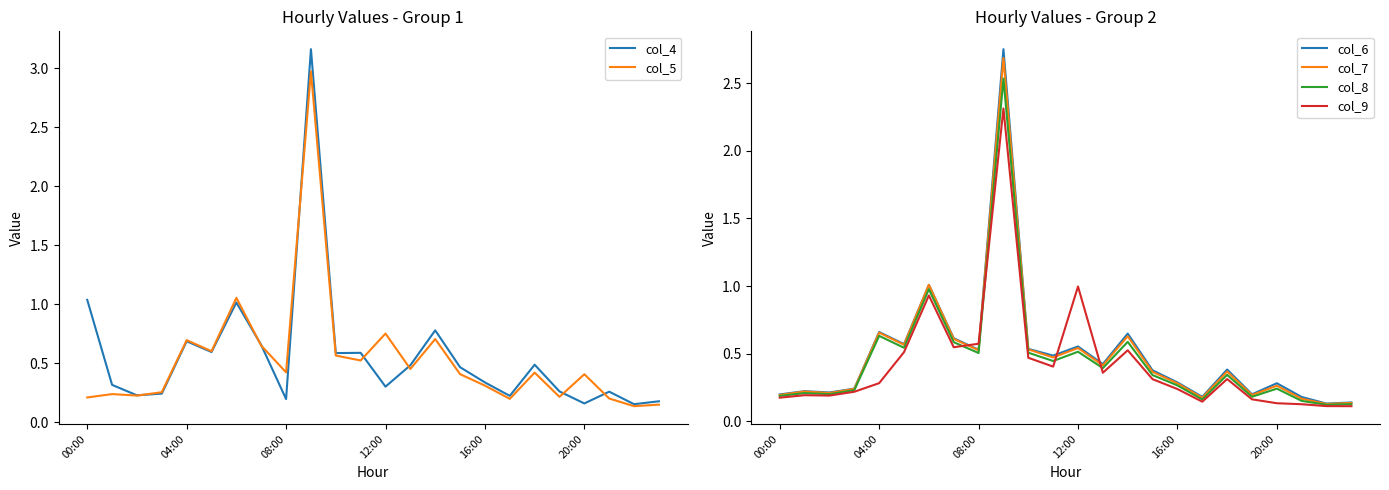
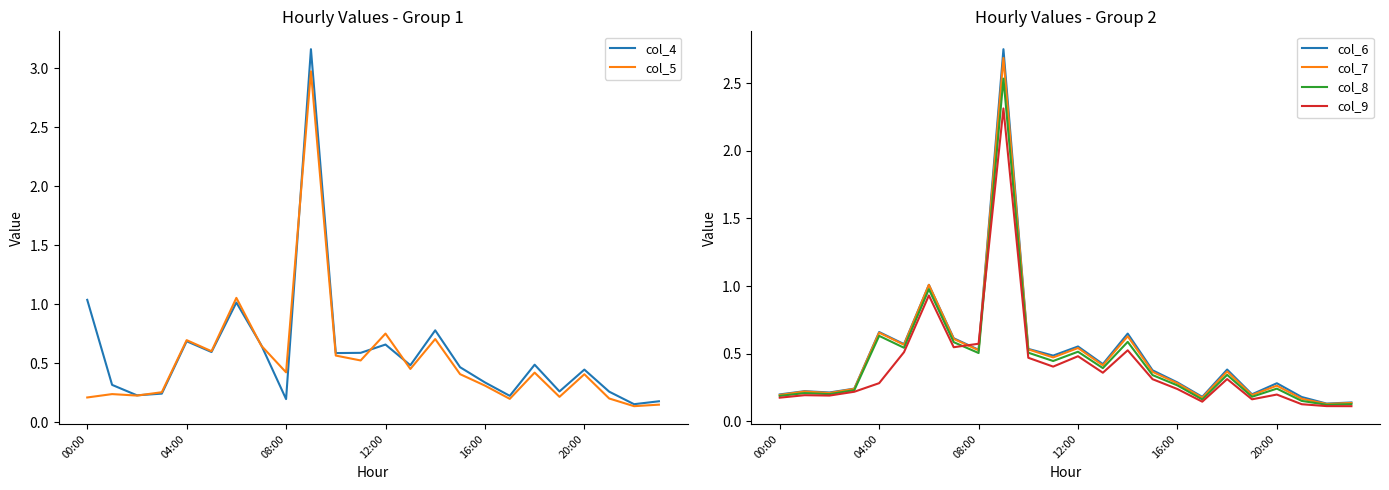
Hourly Values - Group 1, col_4, 12:00: 0.30 -> 0.66
Hourly Values - Group 1, col_4, 20:00: 0.16 -> 0.45
Hourly Values - Group 2, col_9, 12:00: 1.00 -> 0.48
Hourly Values - Group 2, col_9, 20:00: 0.13 -> 0.20
